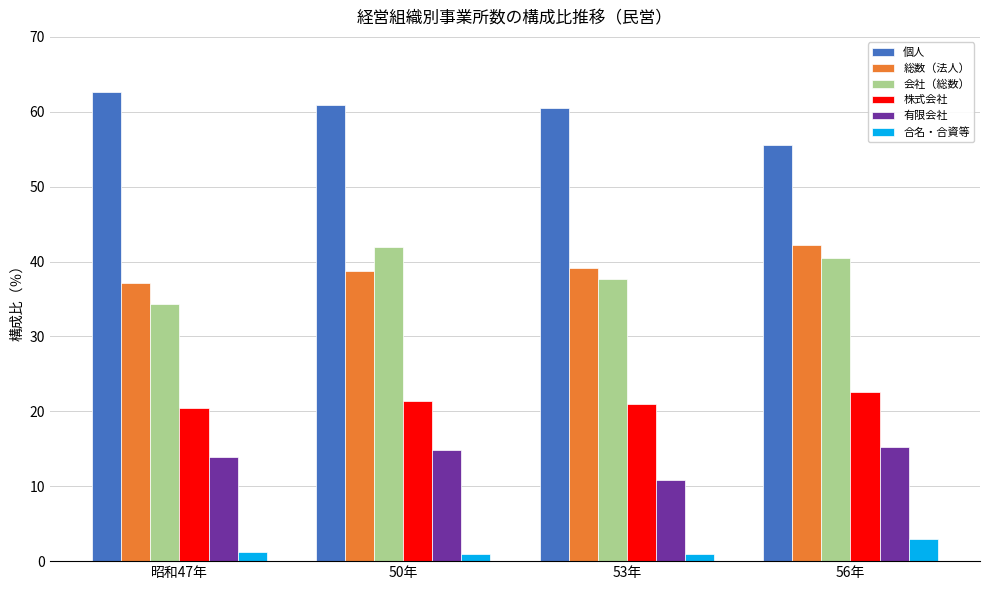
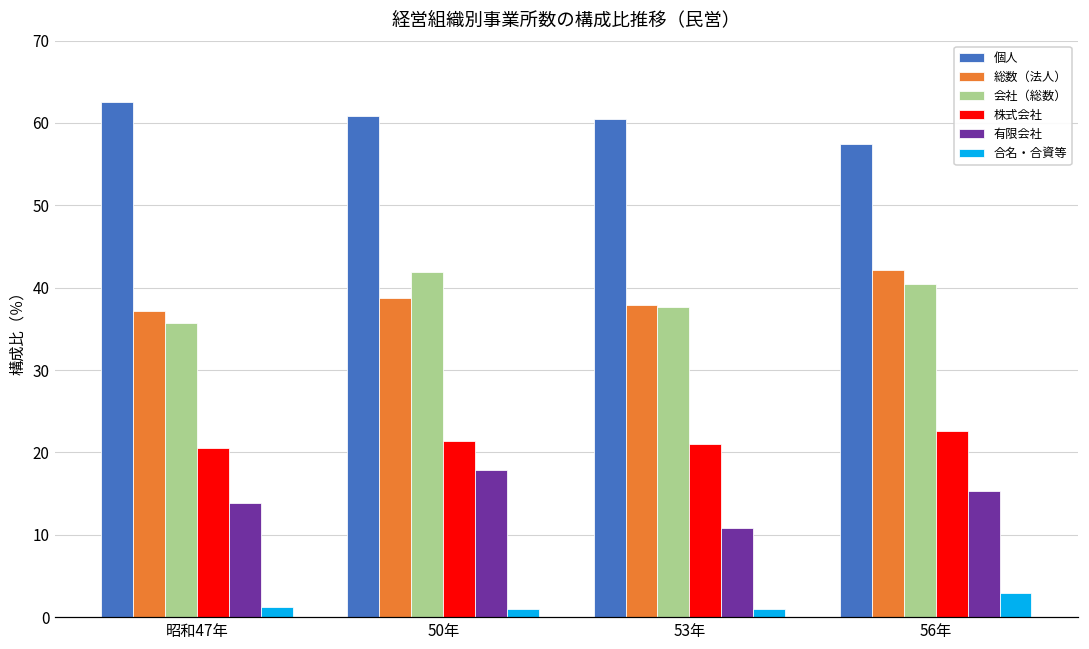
会社（総数）, 昭和47年: 34 -> 36
有限会社, 50年: 15 -> 18
総数（法人）, 53年: 39 -> 38
個人, 56年: 56 -> 58
